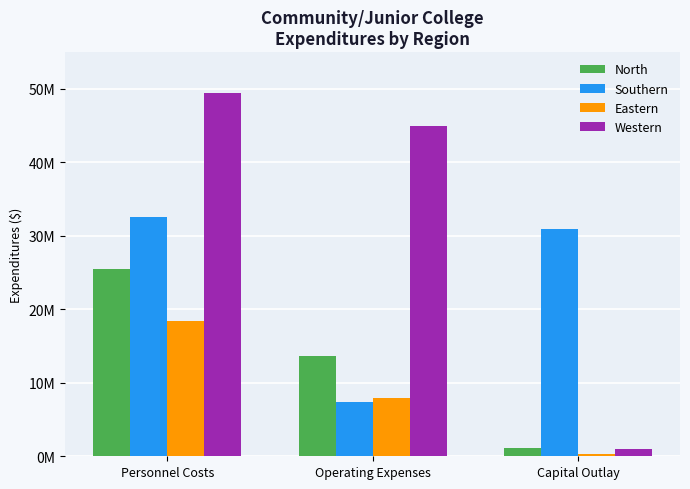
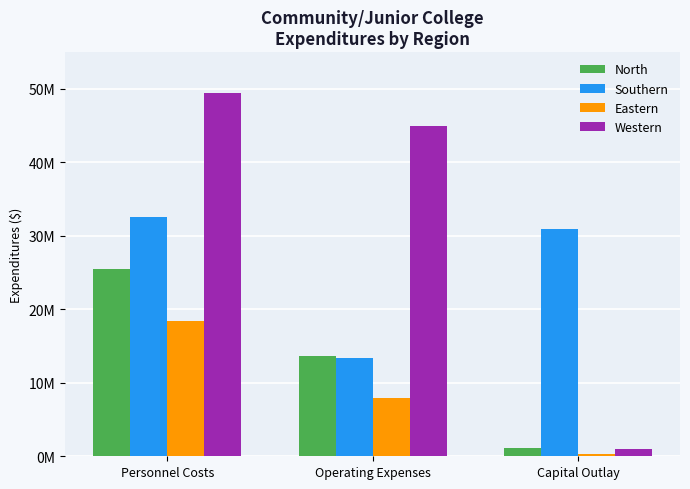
Southern, Operating Expenses: 7000000 -> 13000000
